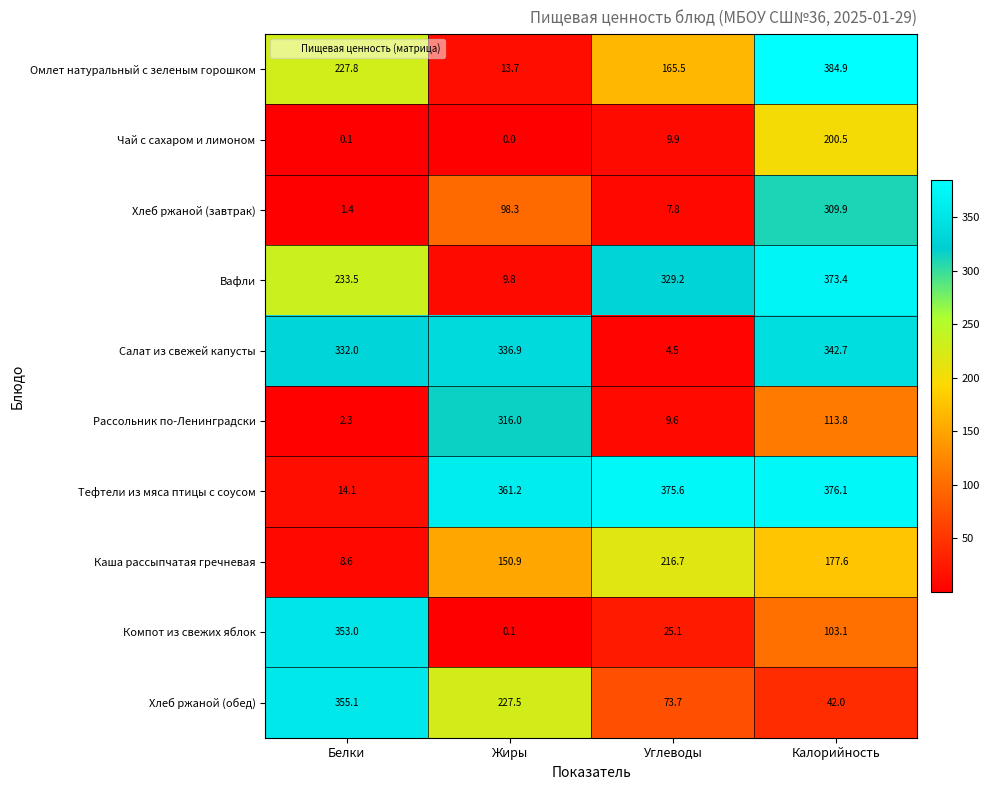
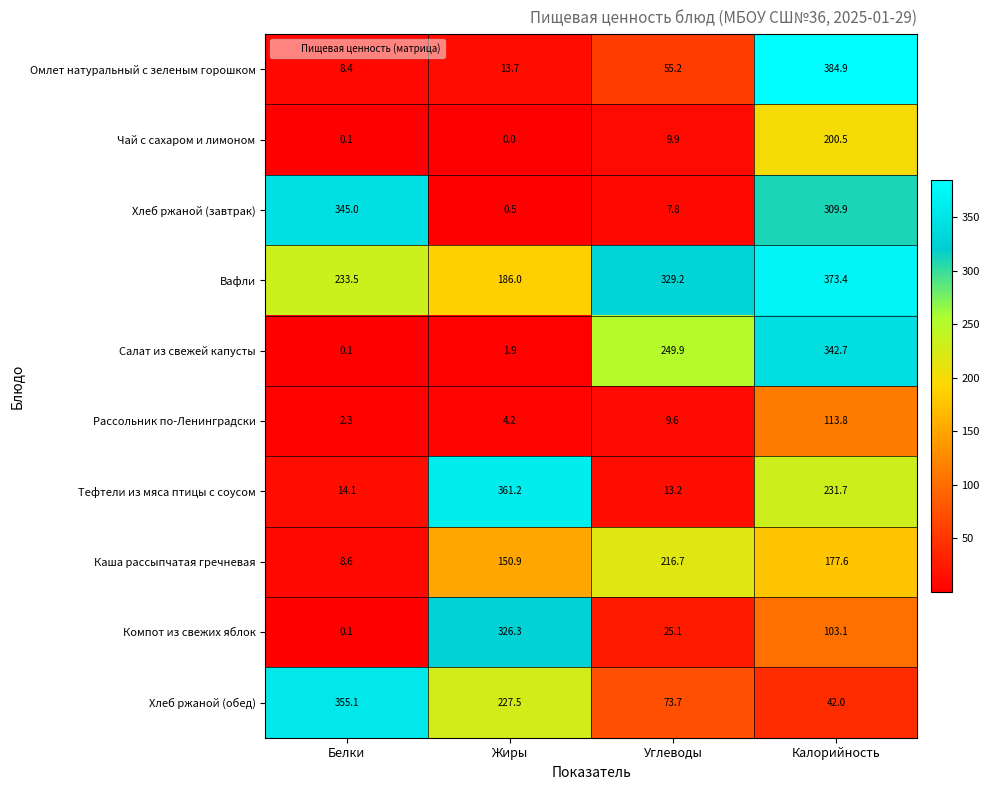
Омлет натуральный с зеленым горошком, Белки: 227.8 -> 8.4
Омлет натуральный с зеленым горошком, Углеводы: 165.5 -> 55.2
Хлеб ржаной (завтрак), Белки: 1.4 -> 345.0
Хлеб ржаной (завтрак), Жиры: 98.3 -> 0.5
Вафли, Жиры: 9.8 -> 186.0
Салат из свежей капусты, Белки: 332.0 -> 0.1
Салат из свежей капусты, Жиры: 336.9 -> 1.9
Салат из свежей капусты, Углеводы: 4.5 -> 249.9
Рассольник по-Ленинградски, Жиры: 316.0 -> 4.2
Тефтели из мяса птицы с соусом, Углеводы: 375.6 -> 13.2
Тефтели из мяса птицы с соусом, Калорийность: 376.1 -> 231.7
Компот из свежих яблок, Белки: 353.0 -> 0.1
Компот из свежих яблок, Жиры: 0.1 -> 326.3
